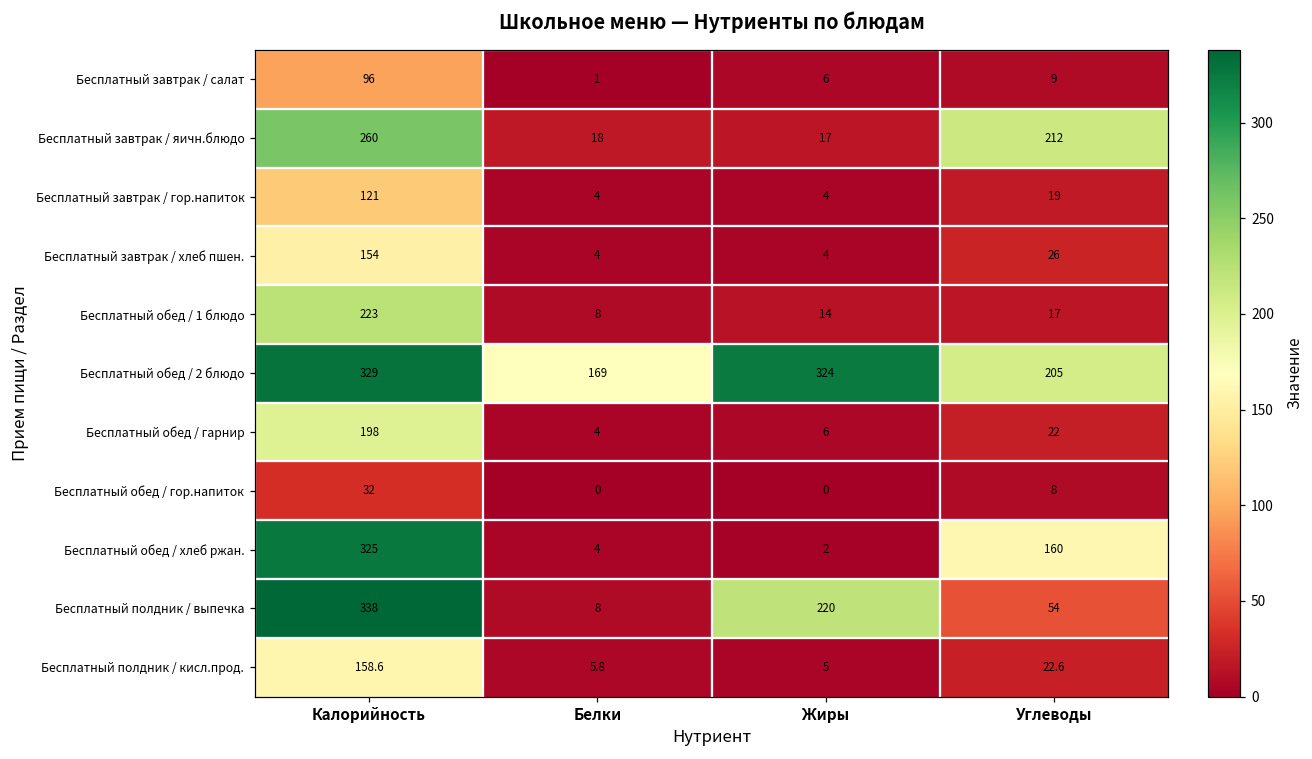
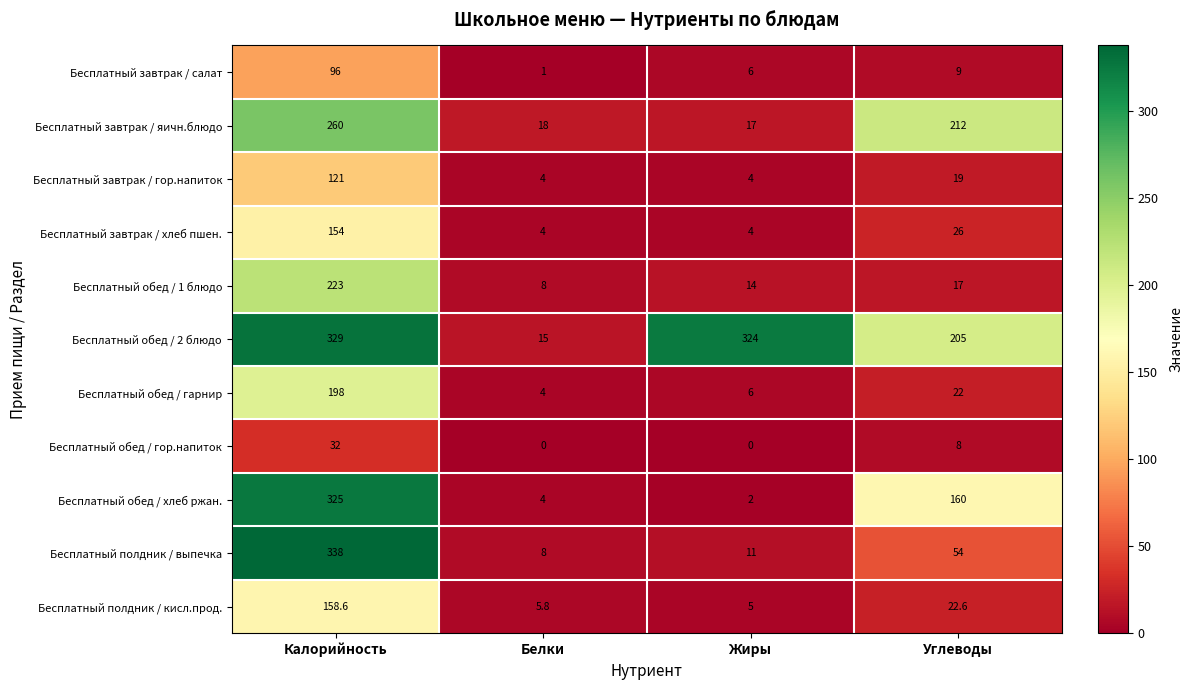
Бесплатный обед / 2 блюдо, Белки: 169 -> 15
Бесплатный полдник / выпечка, Жиры: 220 -> 11
